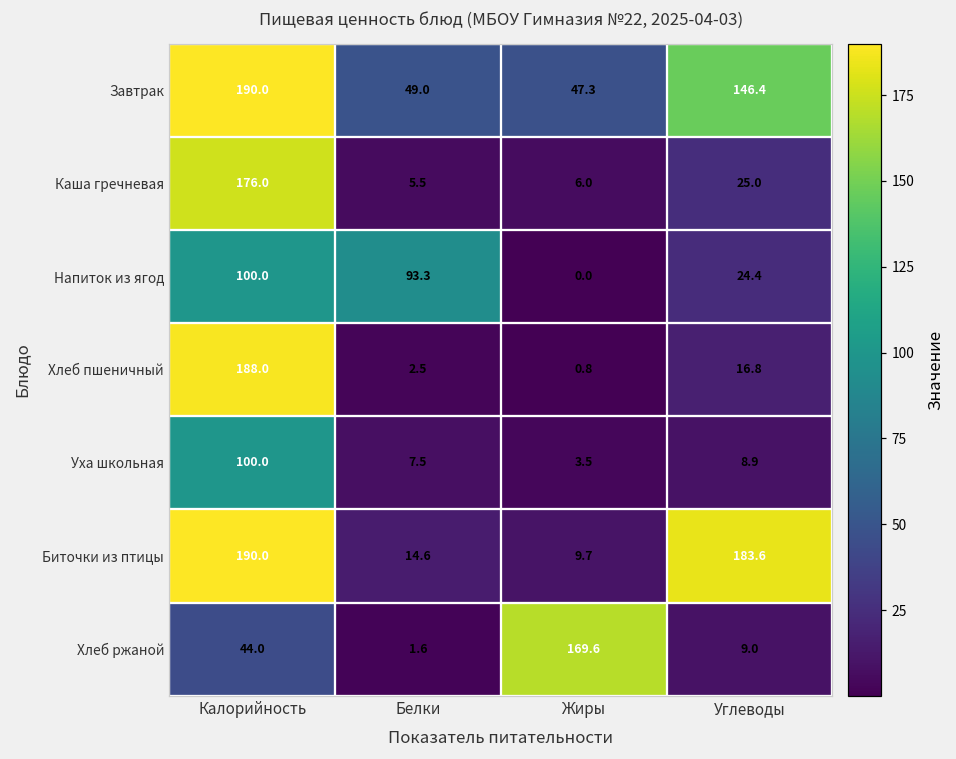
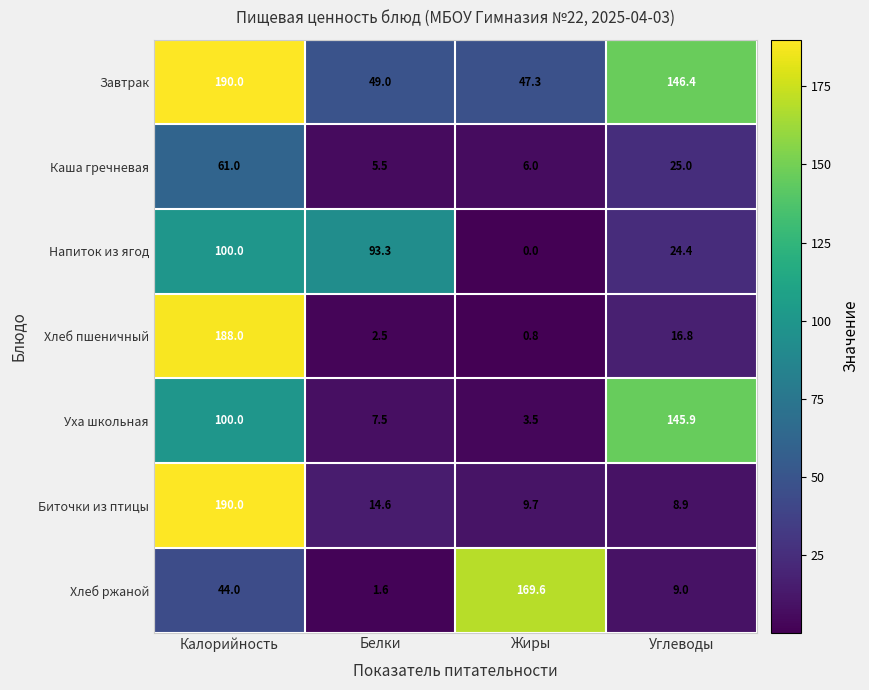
Каша гречневая, Калорийность: 176.0 -> 61.0
Уха школьная, Углеводы: 8.9 -> 145.9
Биточки из птицы, Углеводы: 183.6 -> 8.9
